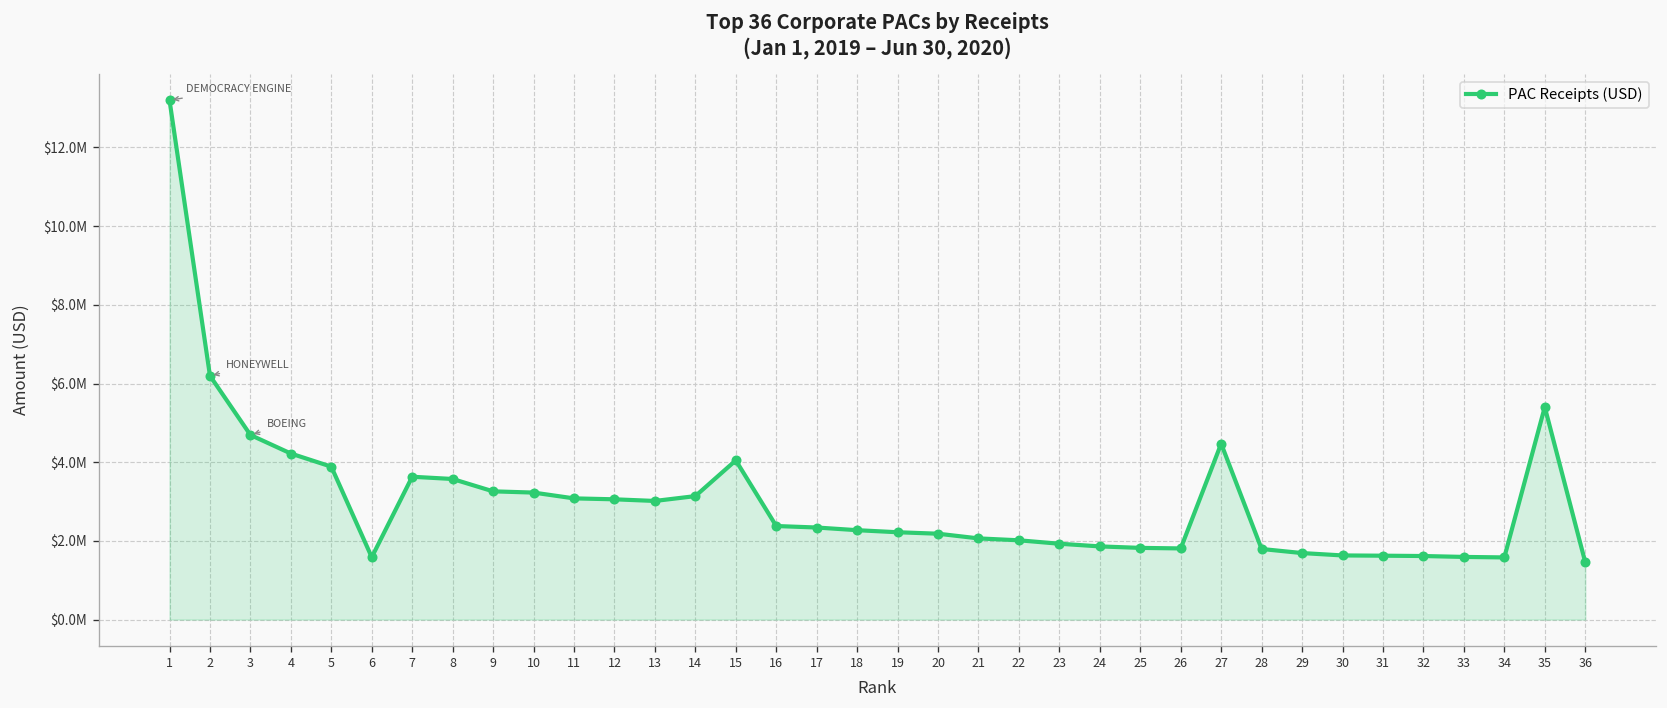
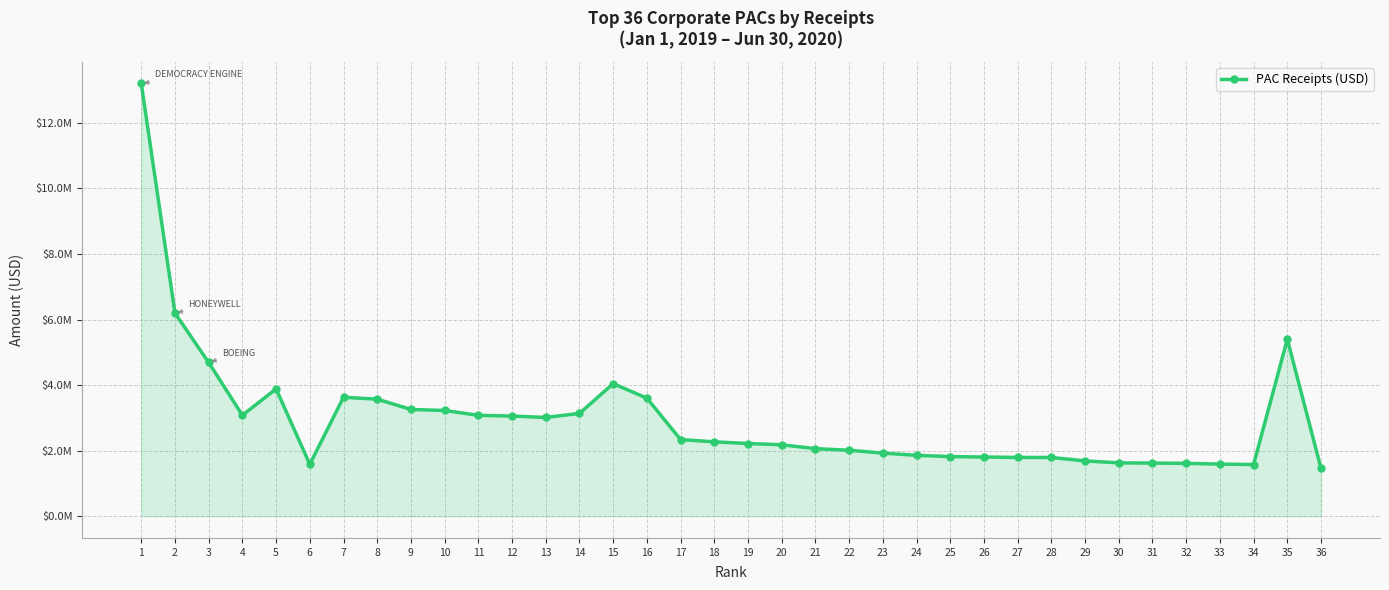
4: $4200000 -> $3100000
16: $2400000 -> $3600000
27: $4500000 -> $1800000
